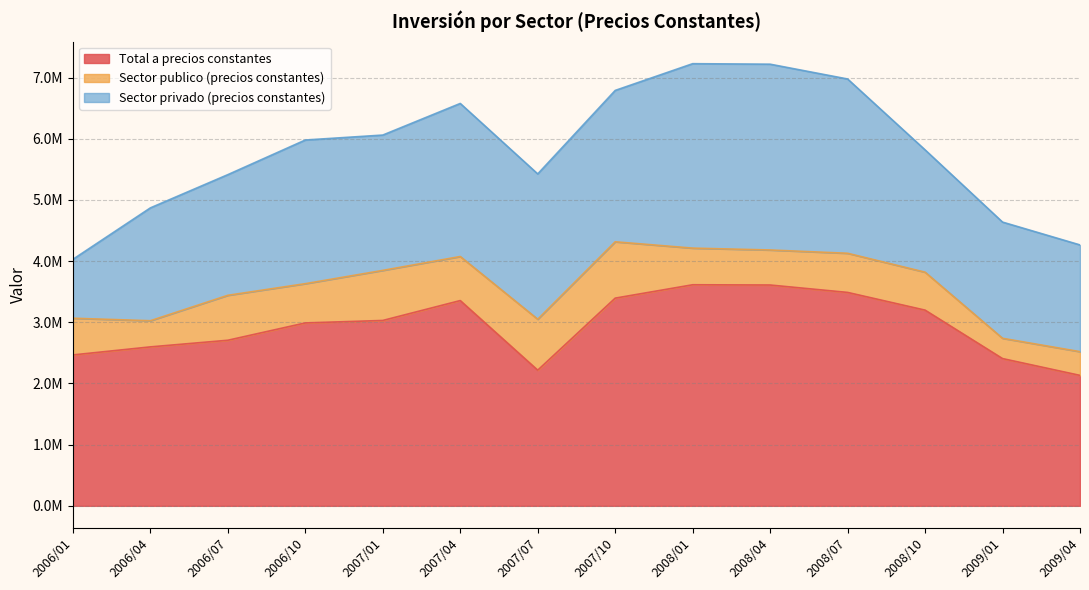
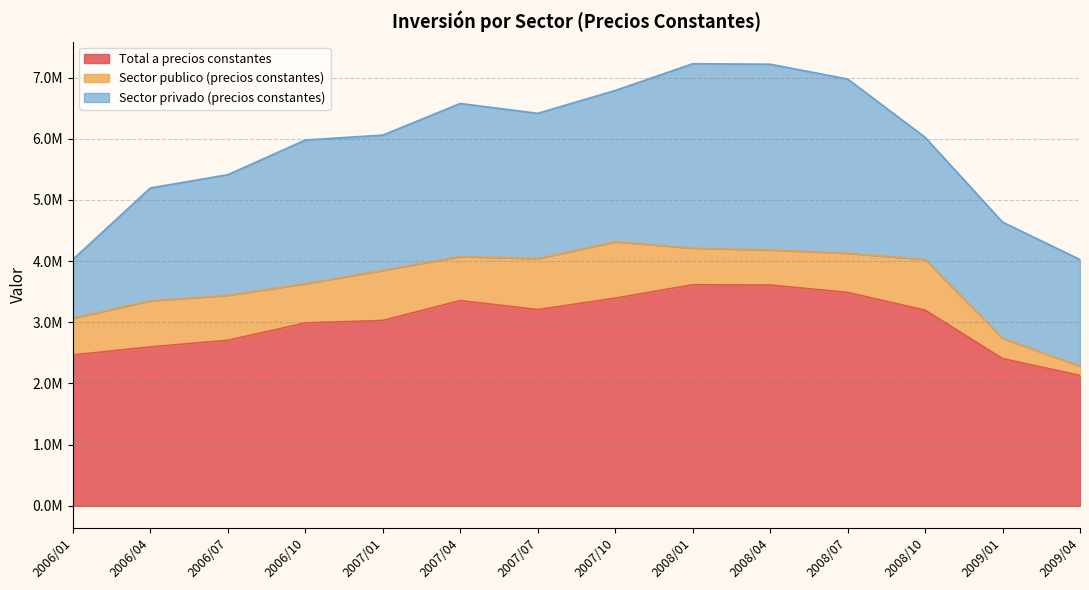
Sector publico (precios constantes), 2006/04: 400000 -> 800000
Total a precios constantes, 2007/07: 2200000 -> 3200000
Sector publico (precios constantes), 2008/10: 600000 -> 800000
Sector publico (precios constantes), 2009/04: 400000 -> 100000
